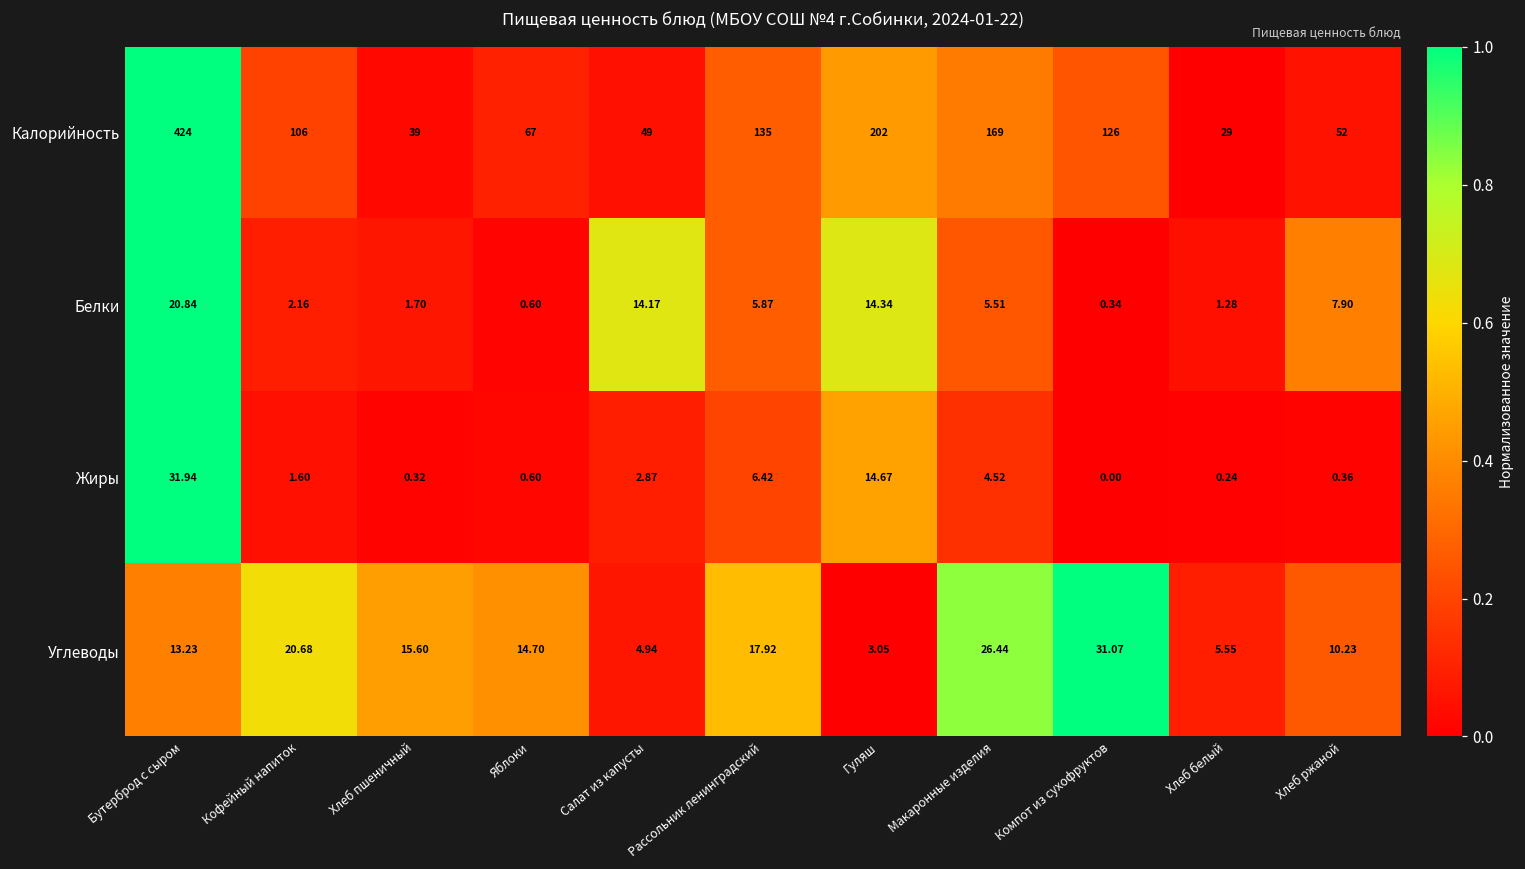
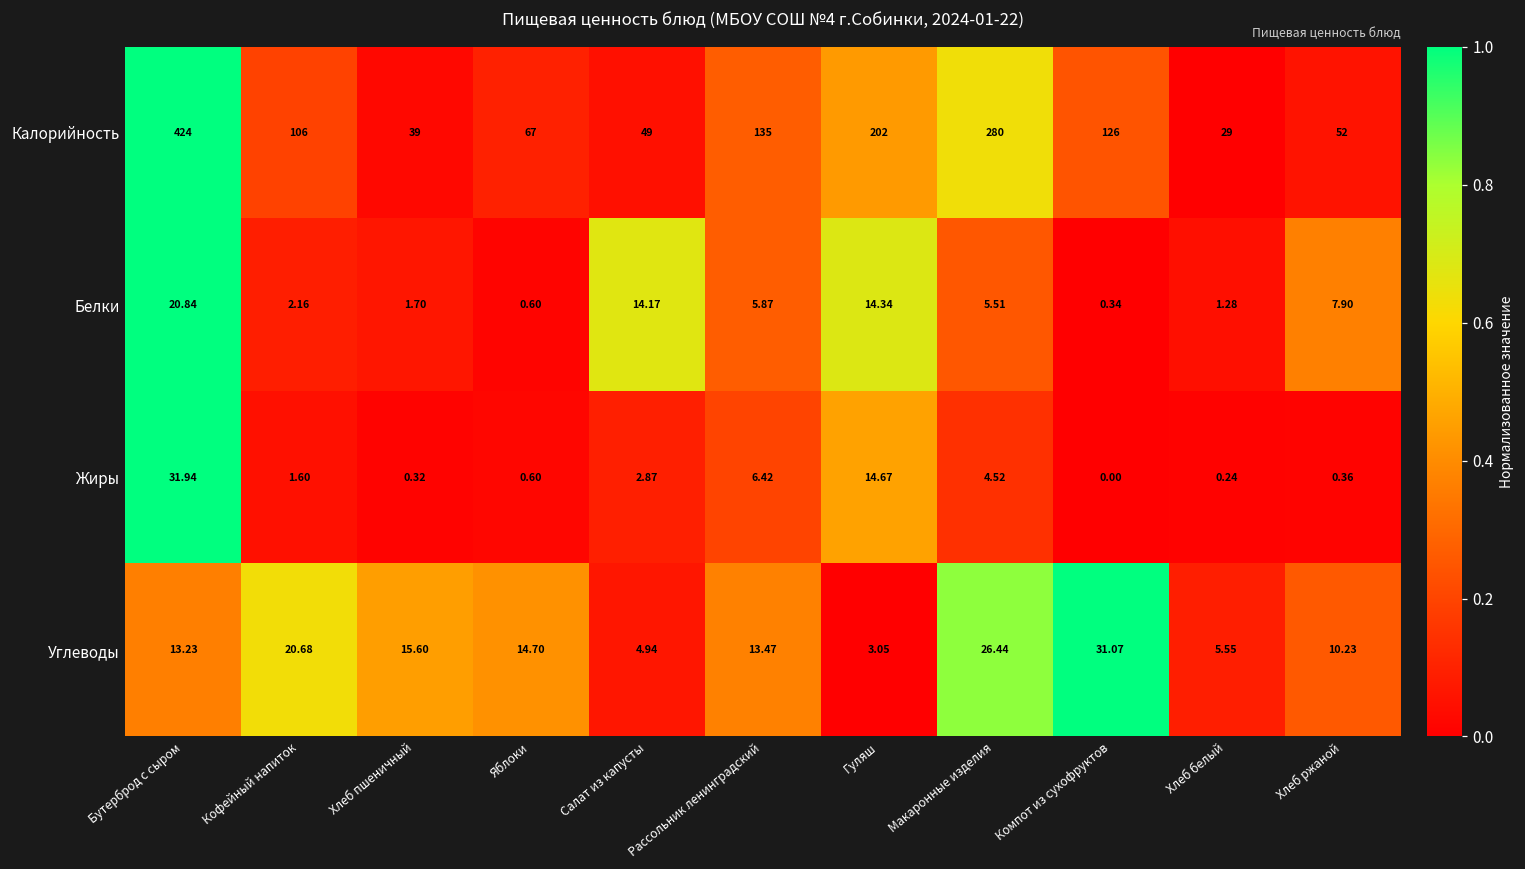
Калорийность, Макаронные изделия: 169 -> 280
Углеводы, Рассольник ленинградский: 17.92 -> 13.47
